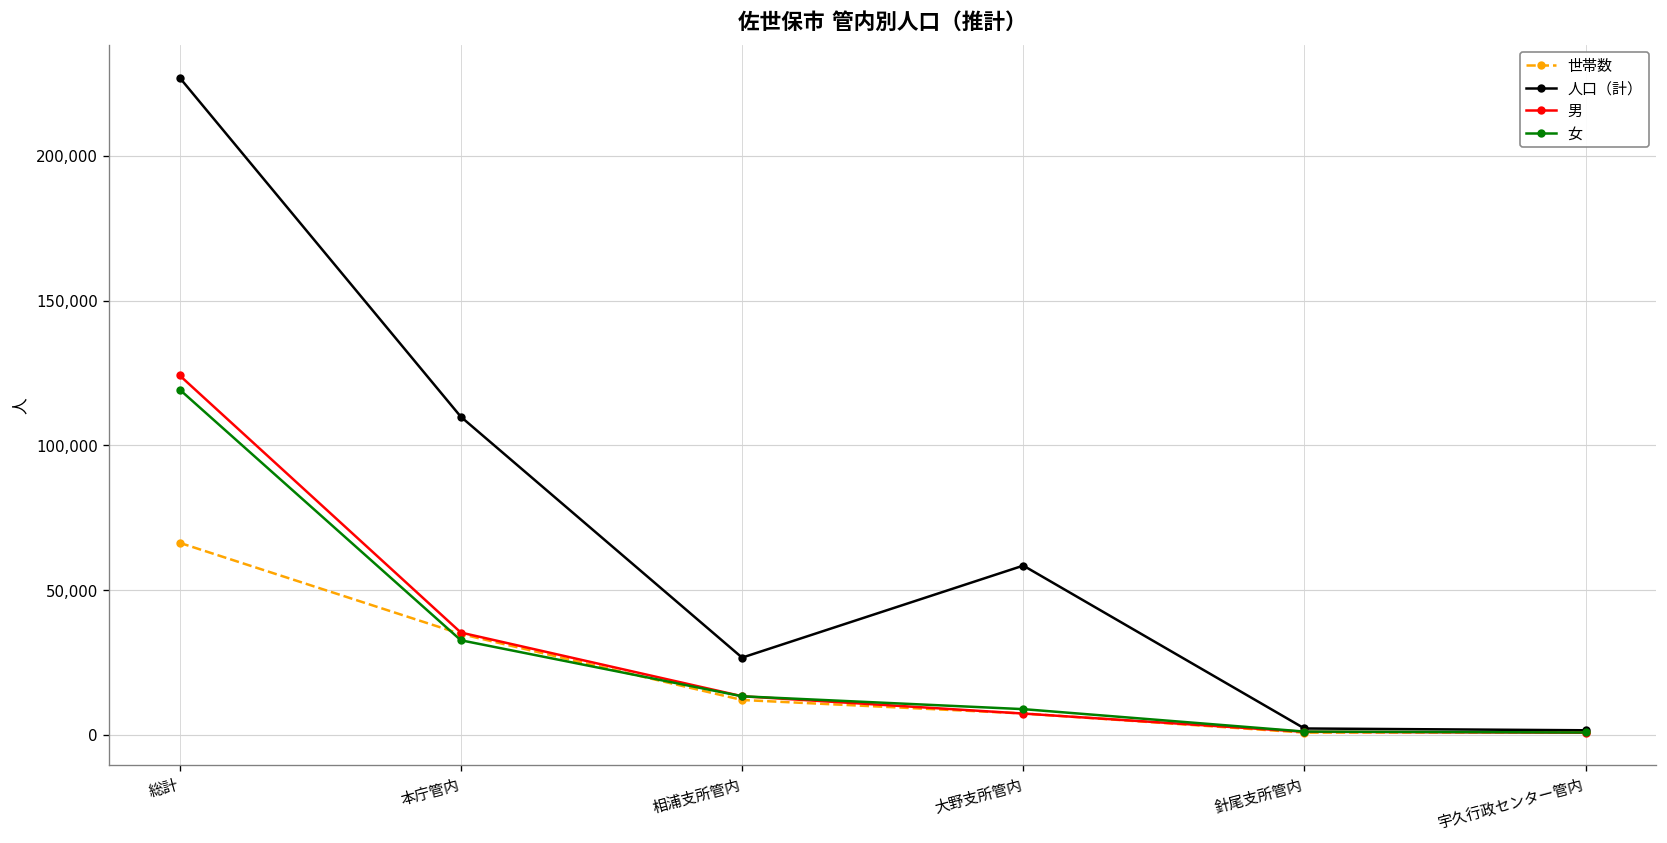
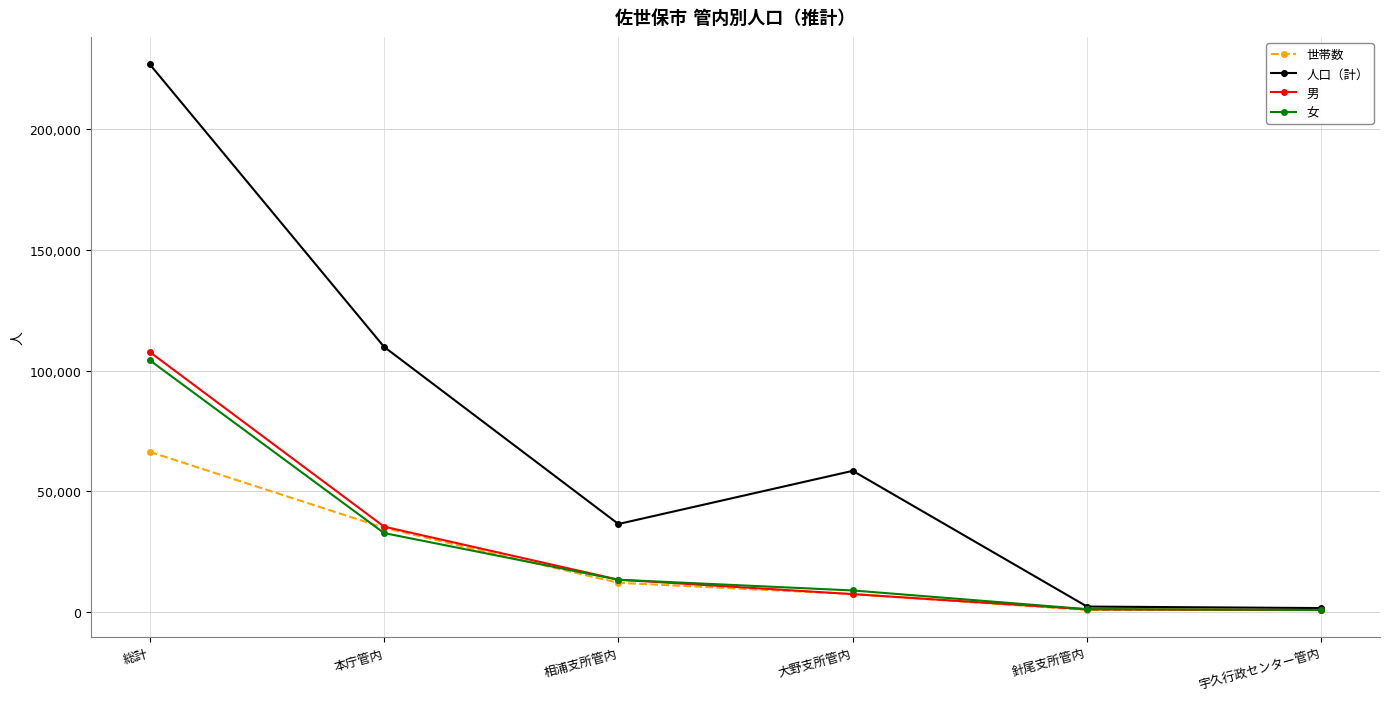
男, 総計: 124,000 -> 108,000
女, 総計: 119,000 -> 104,000
人口（計）, 相浦支所管内: 27,000 -> 36,000
